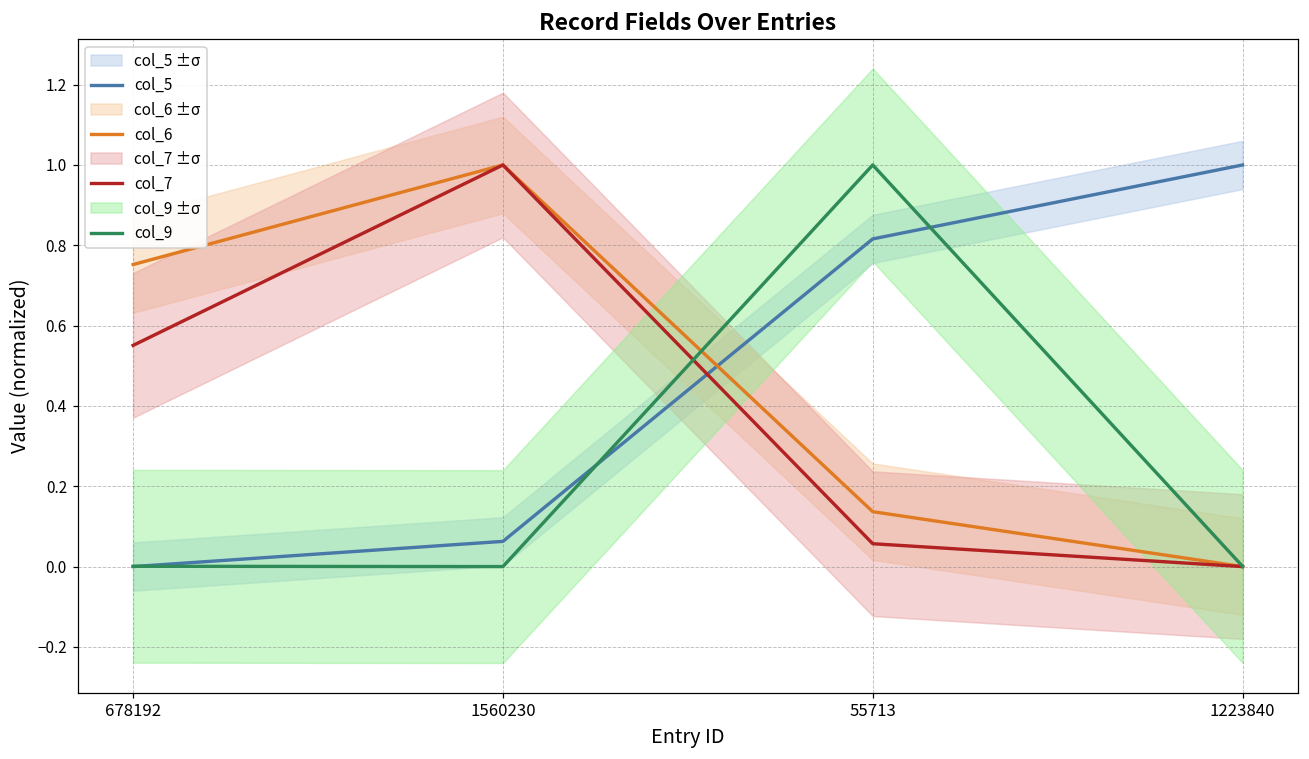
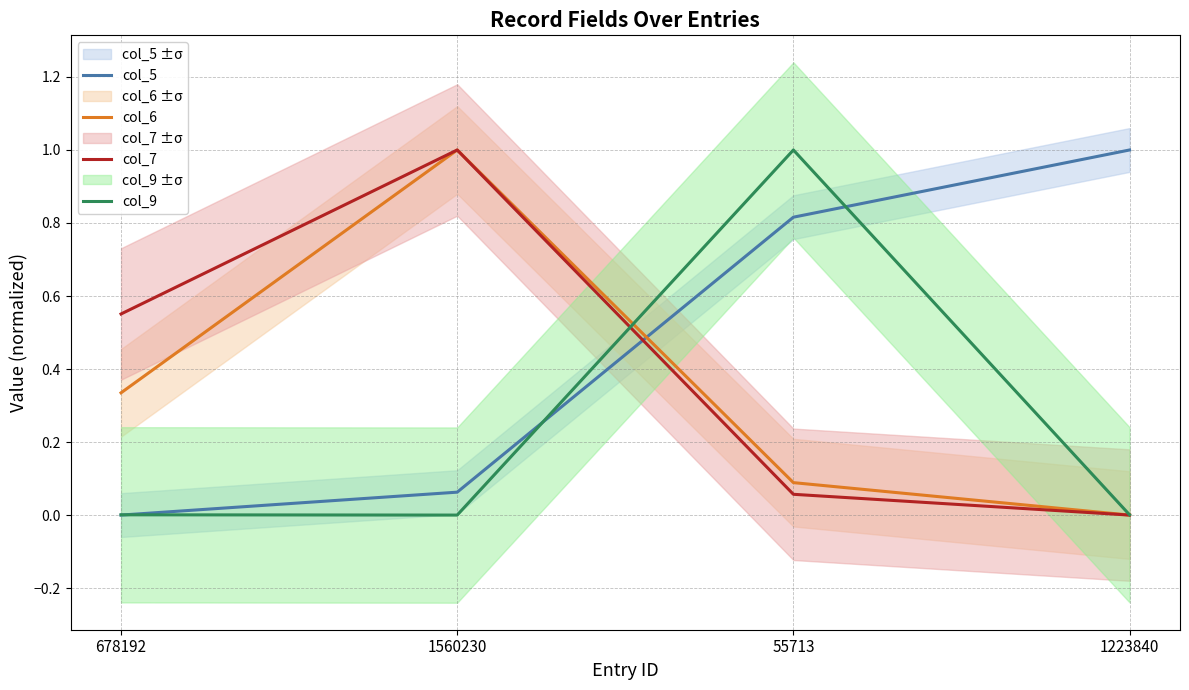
col_6, 678192: 0.75 -> 0.33
col_6, 55713: 0.14 -> 0.09
